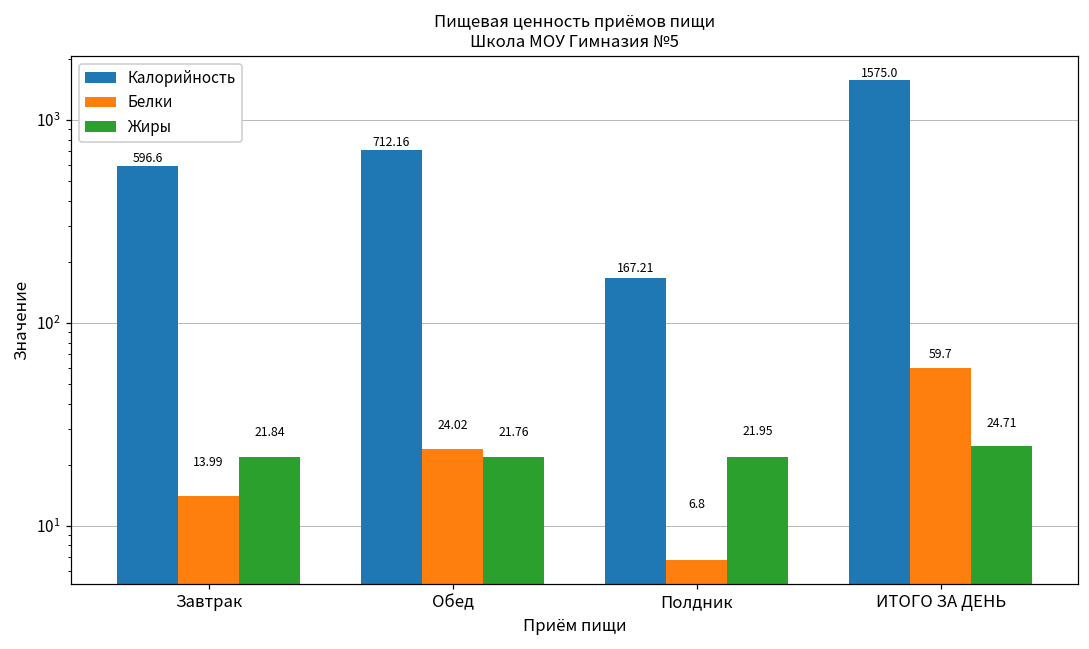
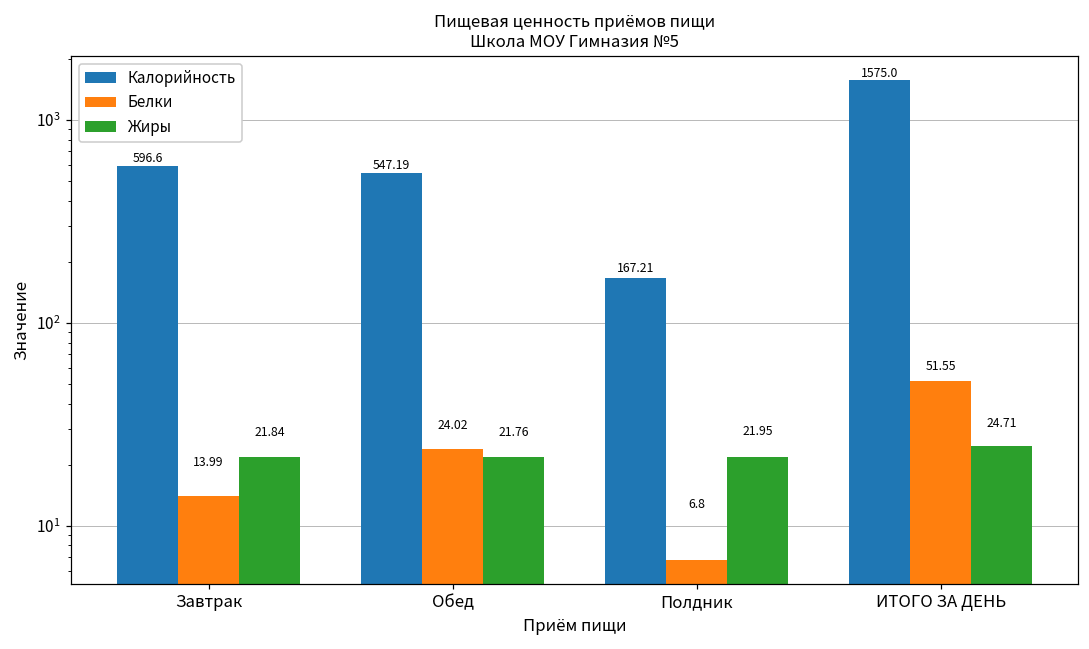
Калорийность, Обед: 712.16 -> 547.19
Белки, ИТОГО ЗА ДЕНЬ: 59.7 -> 51.55
